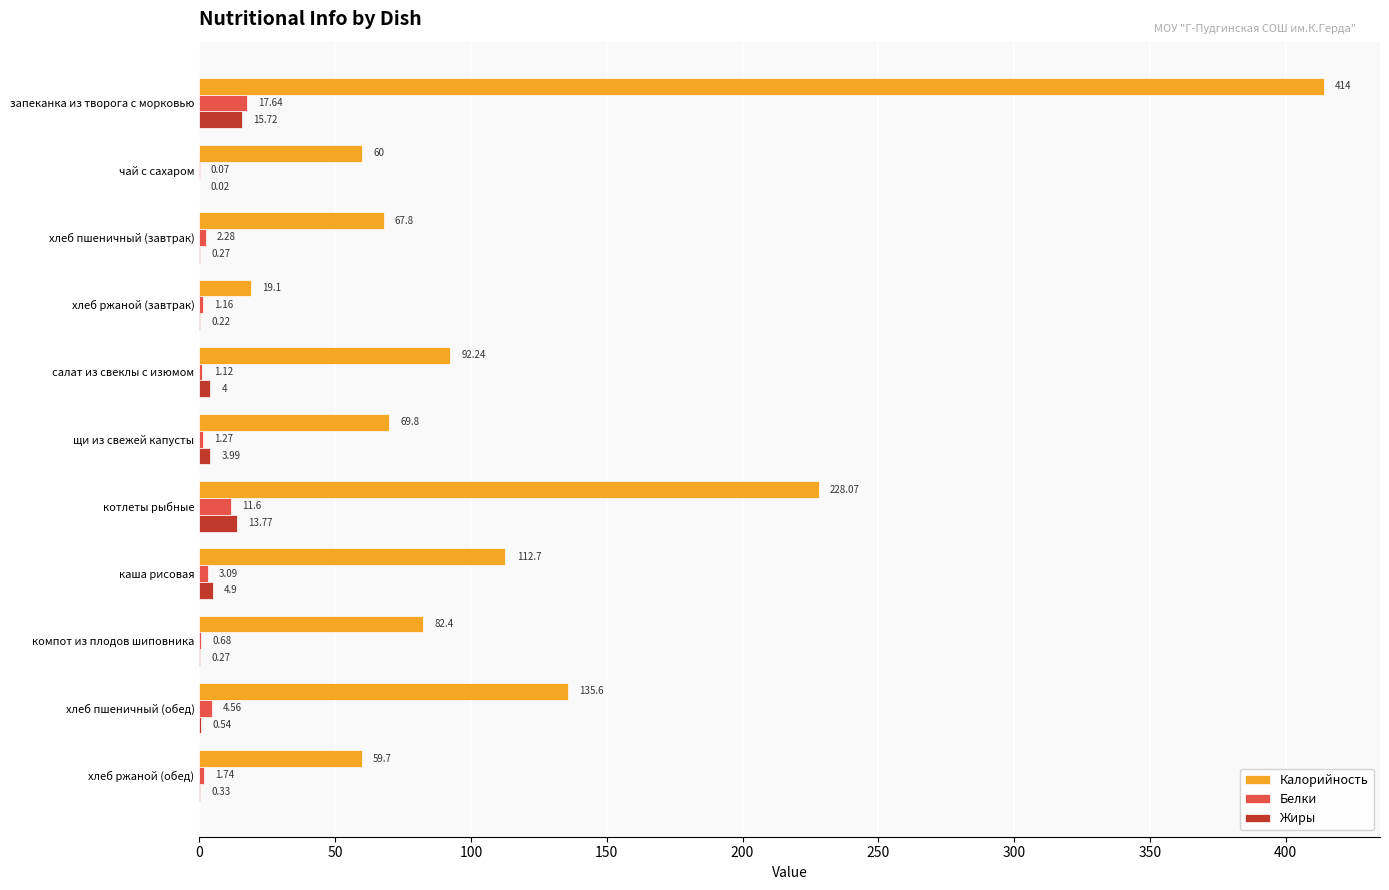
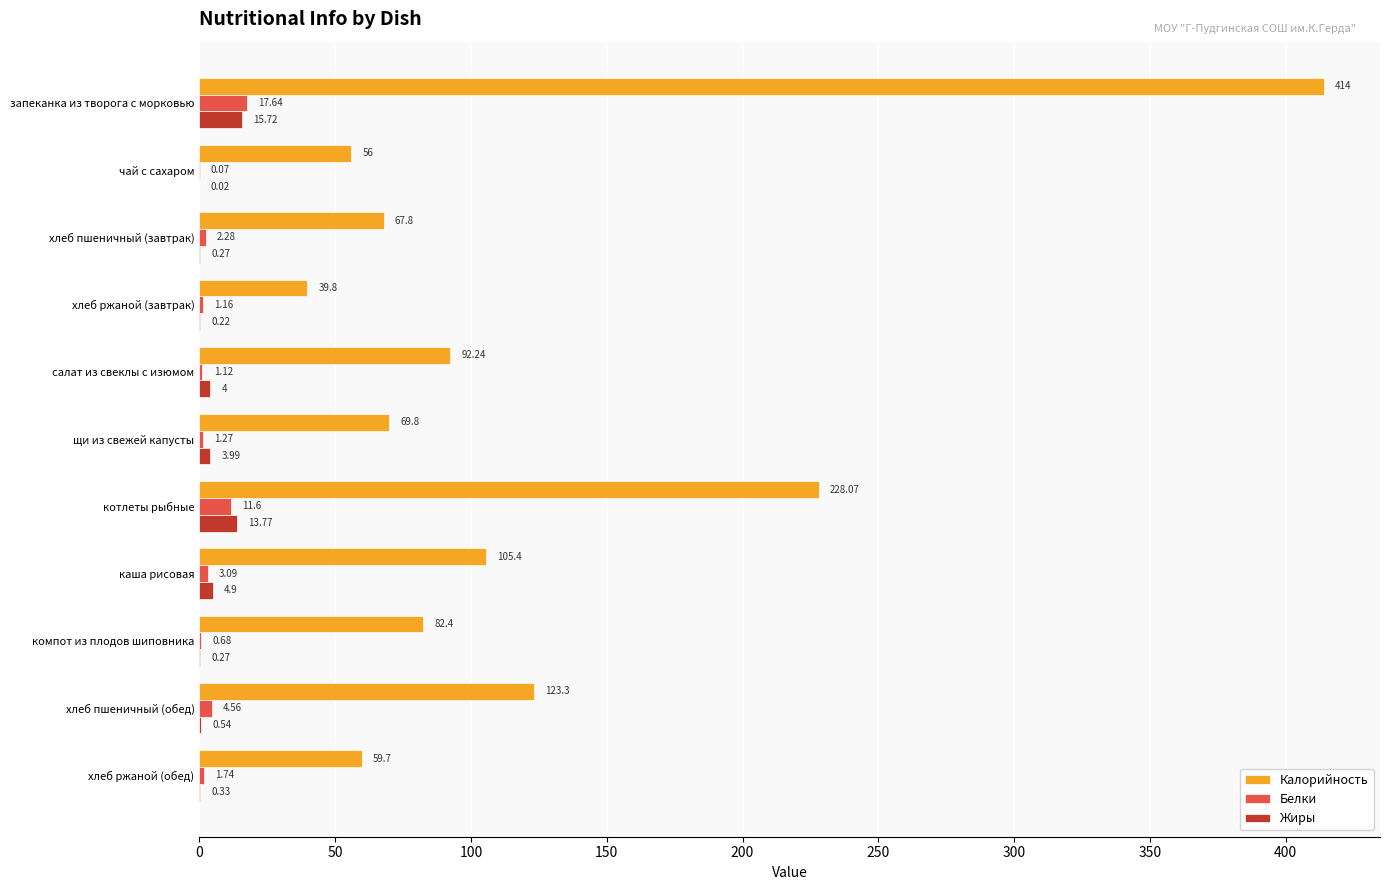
Калорийность, чай с сахаром: 60 -> 56
Калорийность, хлеб ржаной (завтрак): 19.1 -> 39.8
Калорийность, каша рисовая: 112.7 -> 105.4
Калорийность, хлеб пшеничный (обед): 135.6 -> 123.3
